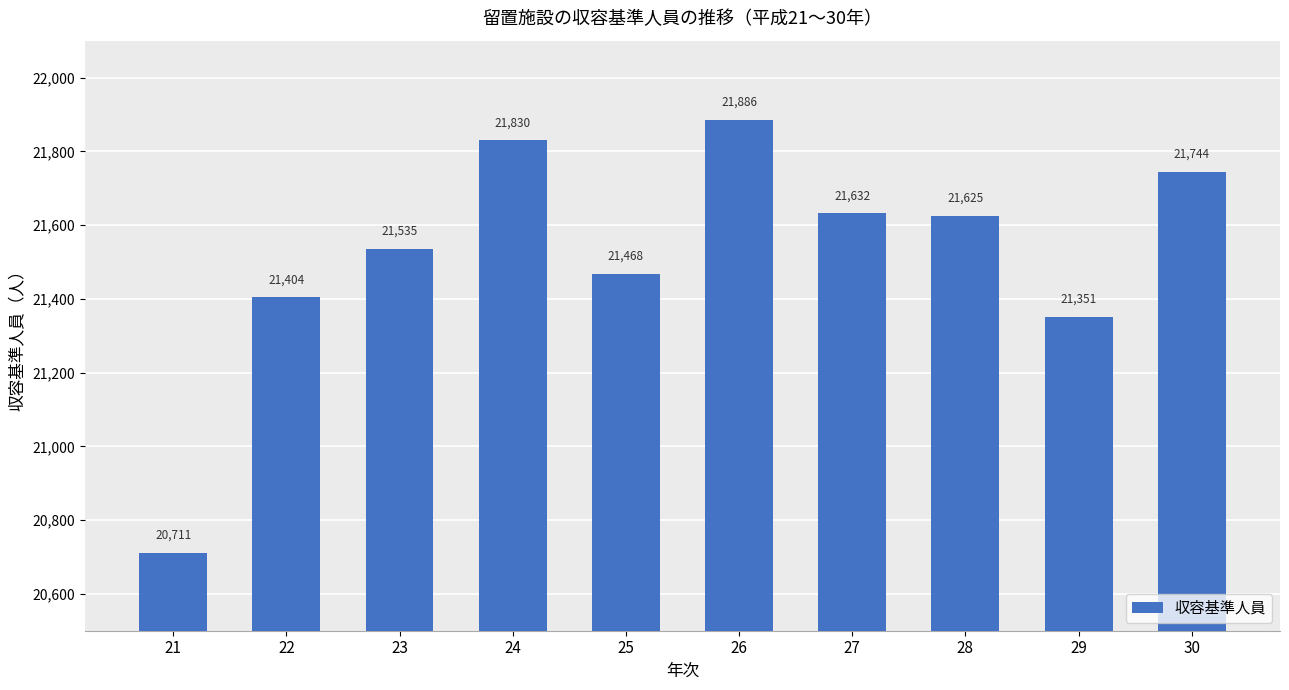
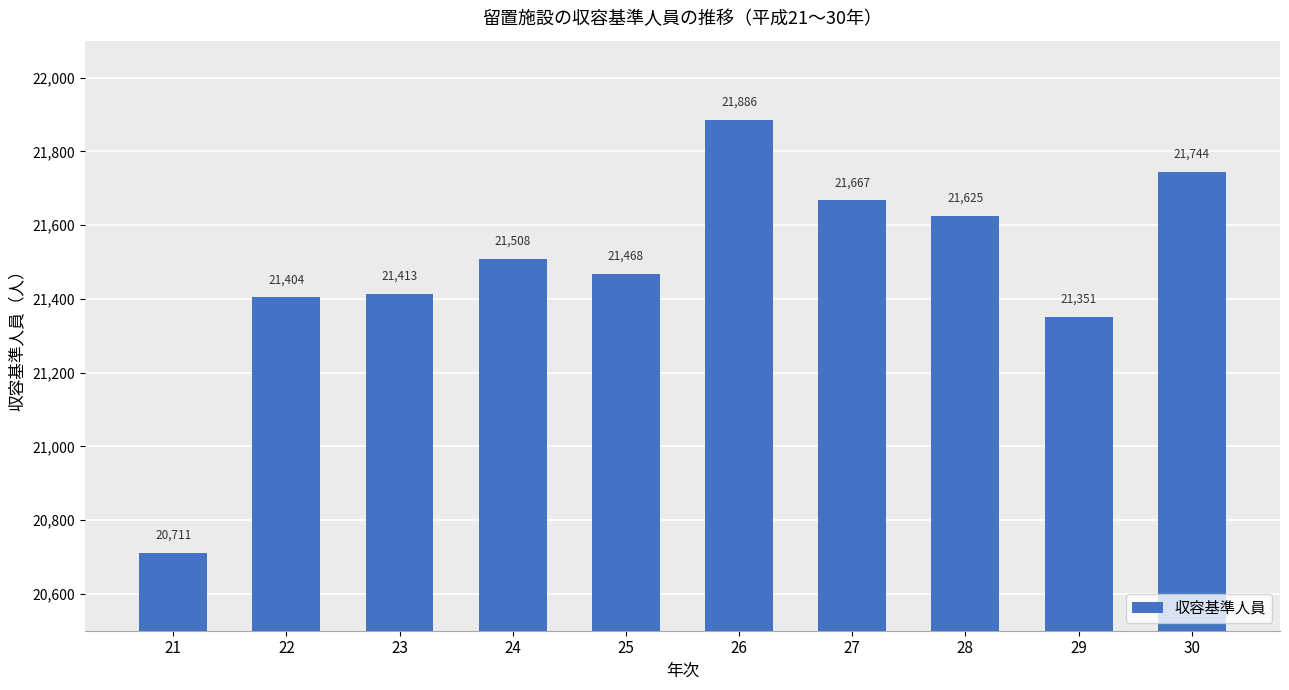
23: 21,535 -> 21,413
24: 21,830 -> 21,508
27: 21,632 -> 21,667
